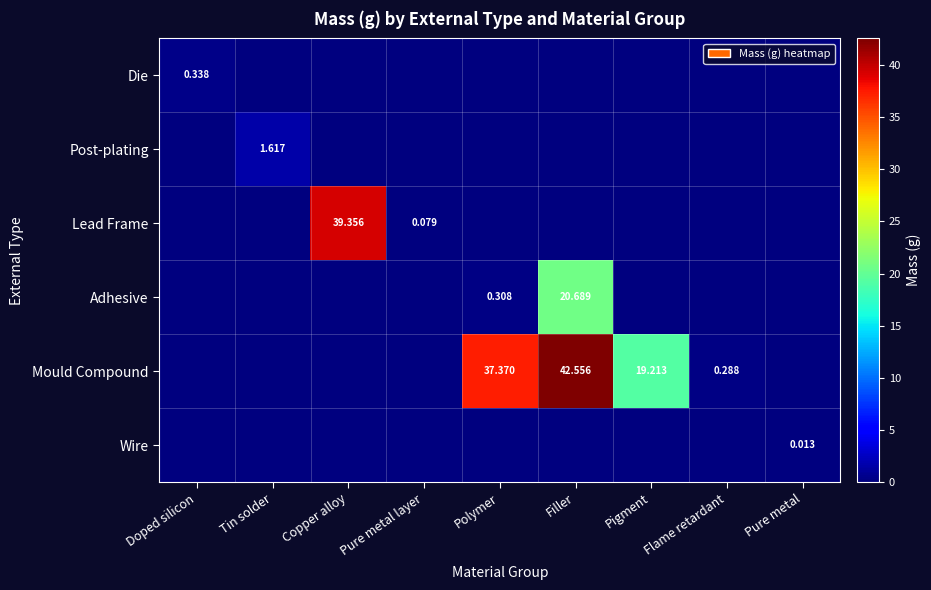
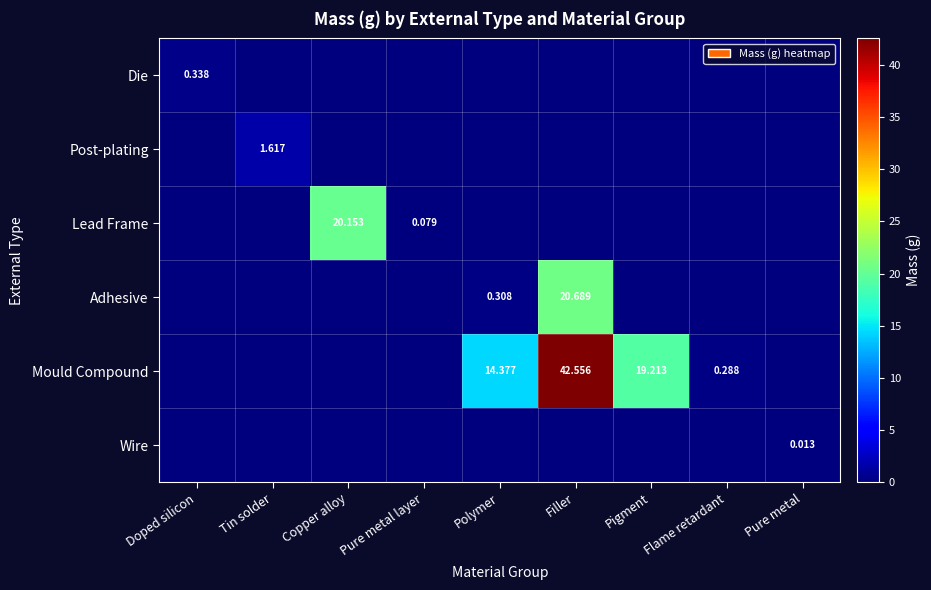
Lead Frame, Copper alloy: 39.356 -> 20.153
Mould Compound, Polymer: 37.370 -> 14.377
